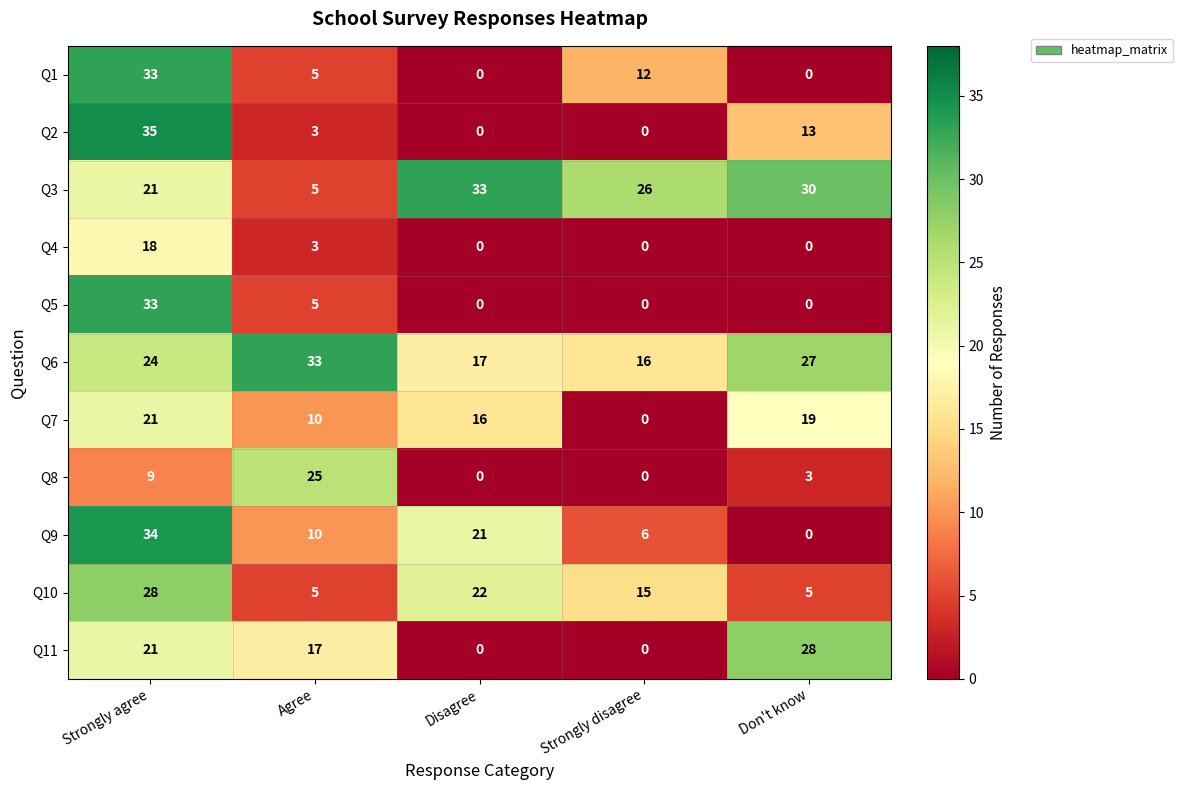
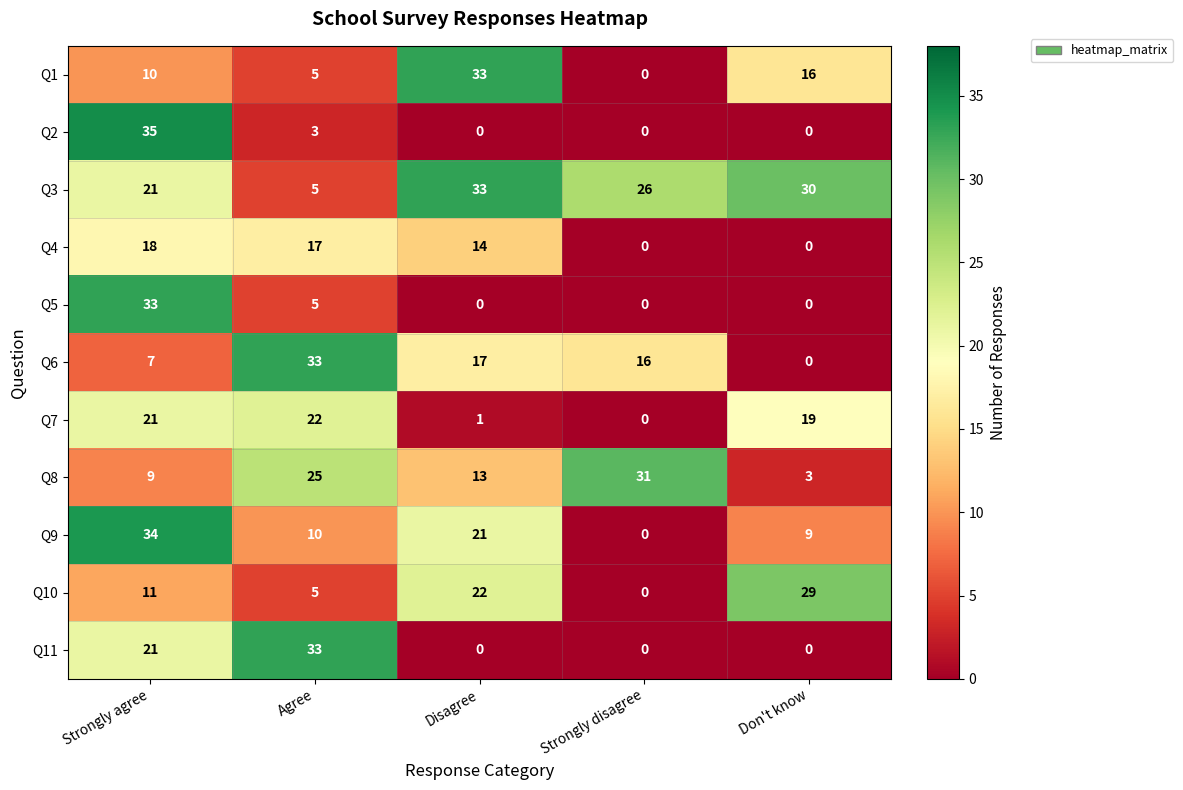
Q1, Strongly agree: 33 -> 10
Q1, Disagree: 0 -> 33
Q1, Strongly disagree: 12 -> 0
Q1, Don't know: 0 -> 16
Q2, Don't know: 13 -> 0
Q4, Agree: 3 -> 17
Q4, Disagree: 0 -> 14
Q6, Strongly agree: 24 -> 7
Q6, Don't know: 27 -> 0
Q7, Agree: 10 -> 22
Q7, Disagree: 16 -> 1
Q8, Disagree: 0 -> 13
Q8, Strongly disagree: 0 -> 31
Q9, Strongly disagree: 6 -> 0
Q9, Don't know: 0 -> 9
Q10, Strongly agree: 28 -> 11
Q10, Strongly disagree: 15 -> 0
Q10, Don't know: 5 -> 29
Q11, Agree: 17 -> 33
Q11, Don't know: 28 -> 0
